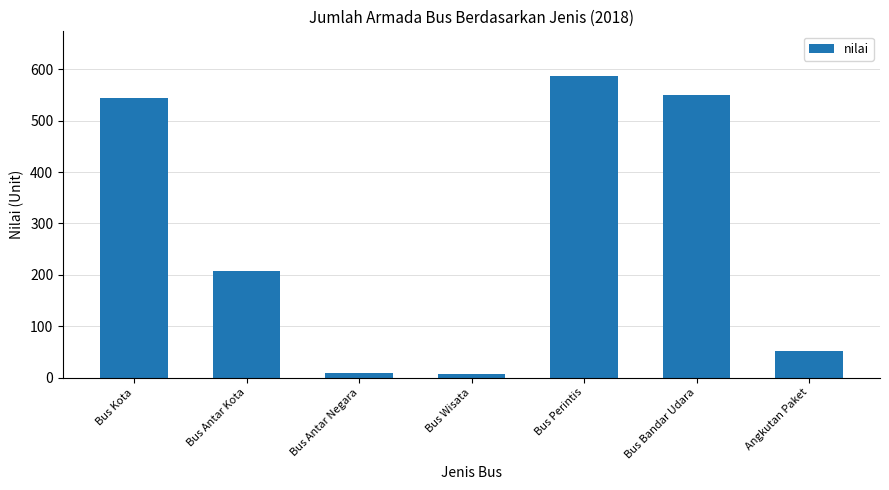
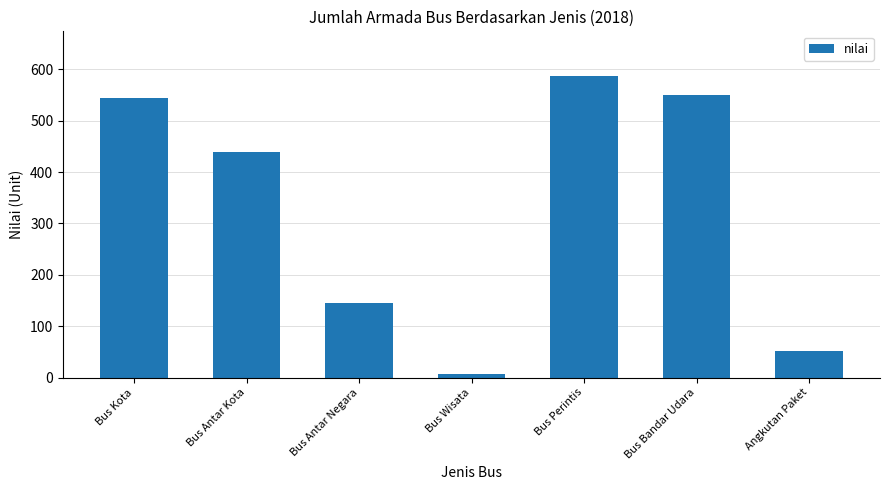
Bus Antar Kota: 210 -> 440
Bus Antar Negara: 10 -> 140
